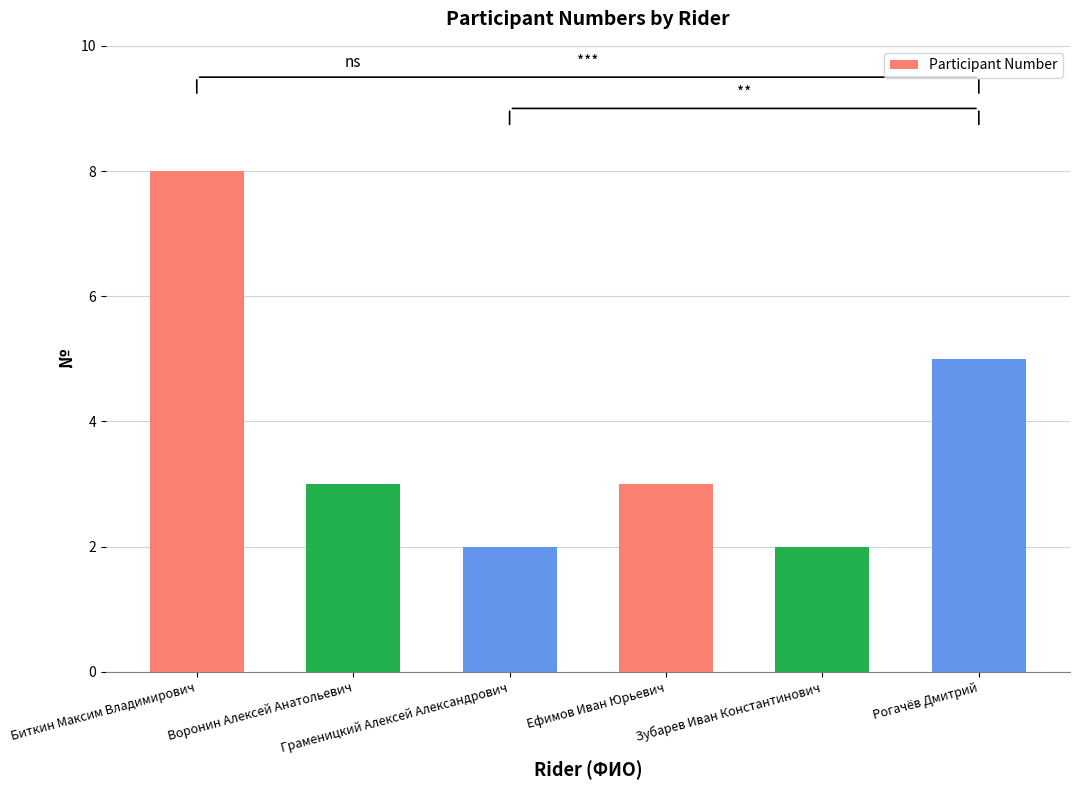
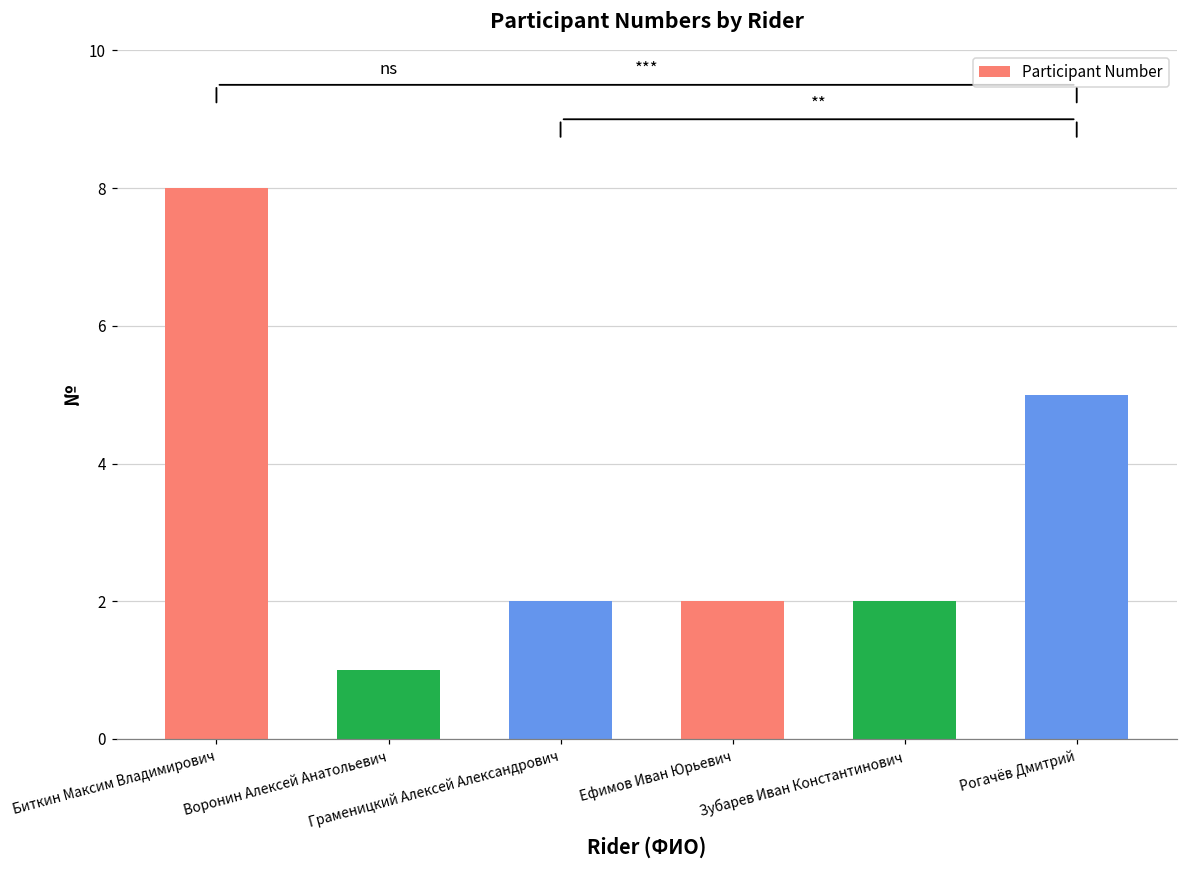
Воронин Алексей Анатольевич: 3 -> 1
Ефимов Иван Юрьевич: 3 -> 2
